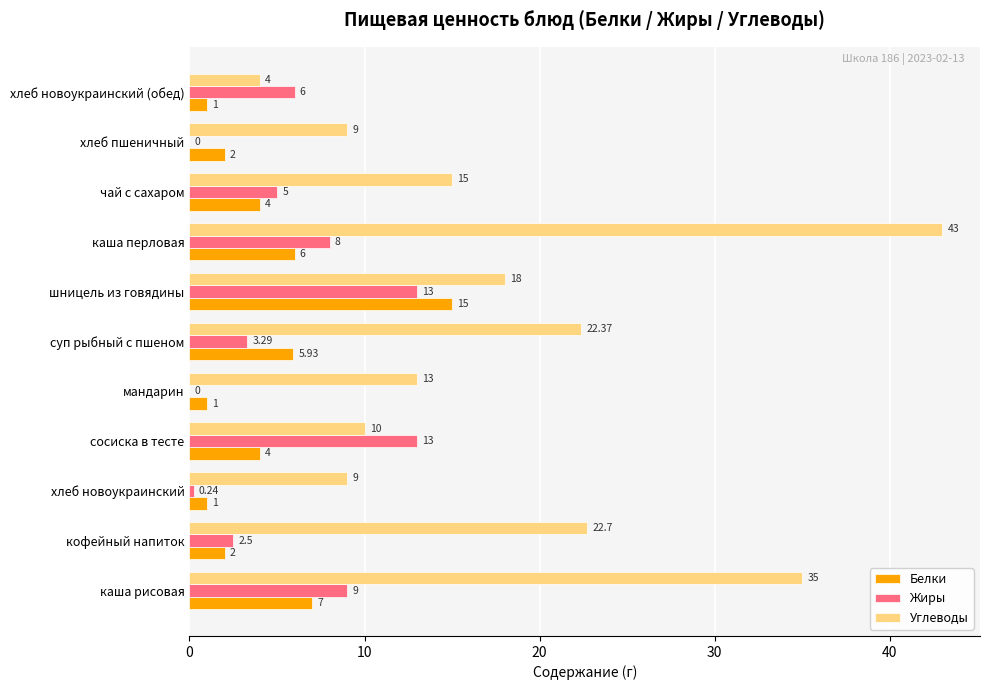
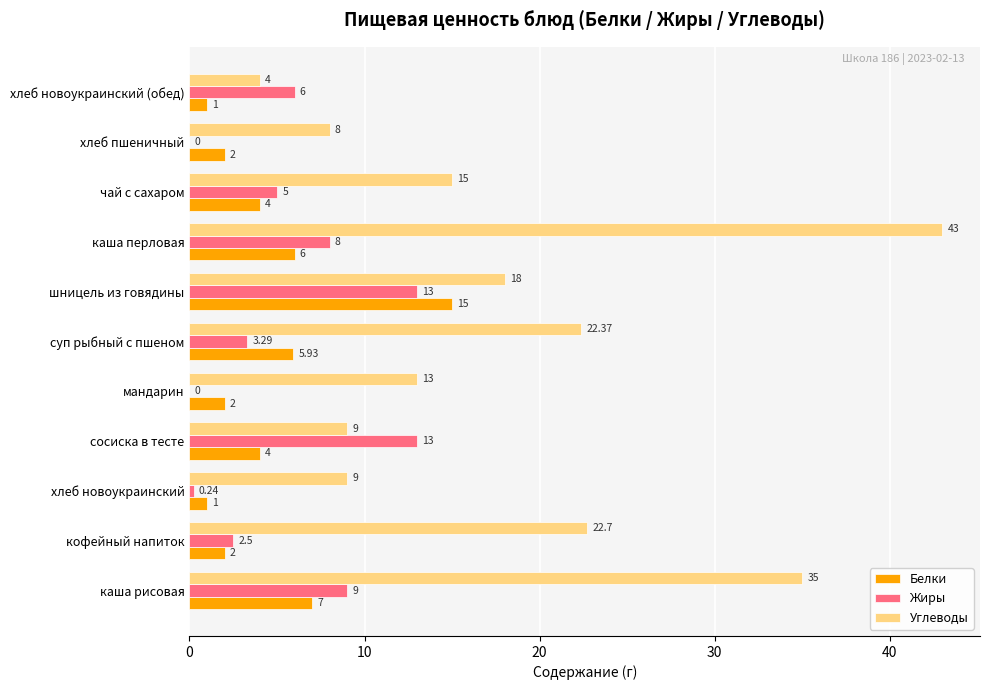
Углеводы, хлеб пшеничный: 9 -> 8
Белки, мандарин: 1 -> 2
Углеводы, сосиска в тесте: 10 -> 9
